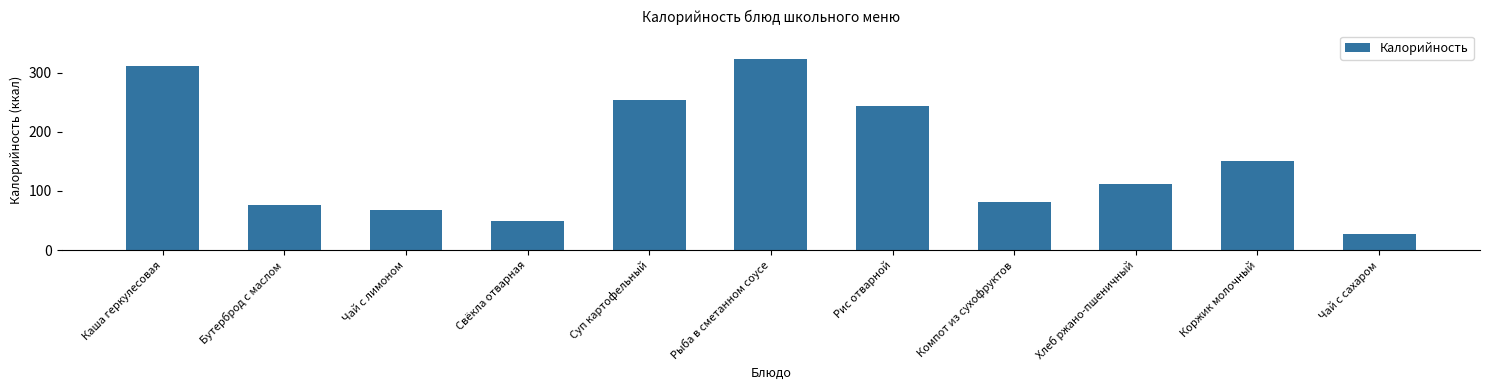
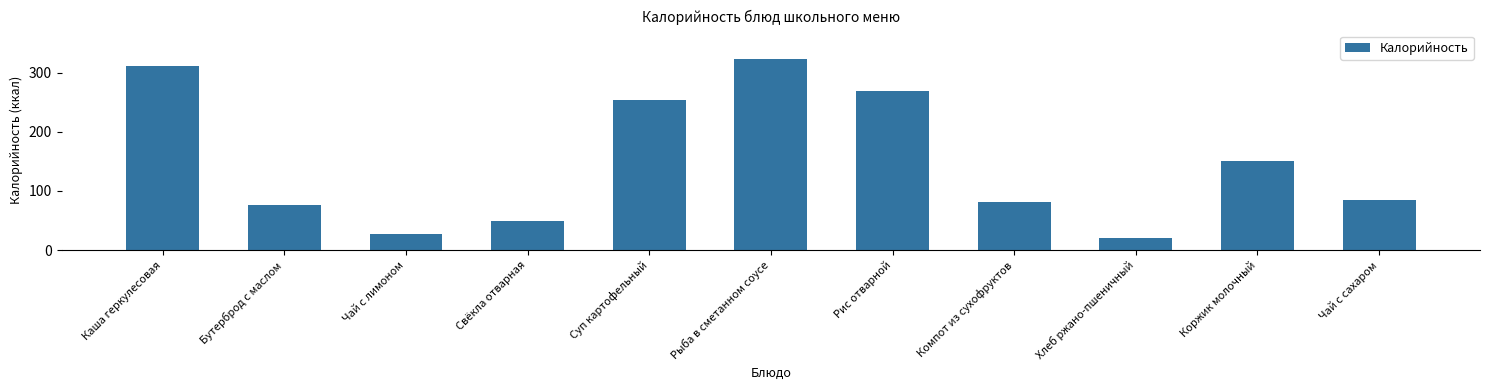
Чай с лимоном: 70 -> 30
Рис отварной: 240 -> 270
Хлеб ржано-пшеничный: 110 -> 20
Чай с сахаром: 30 -> 80
